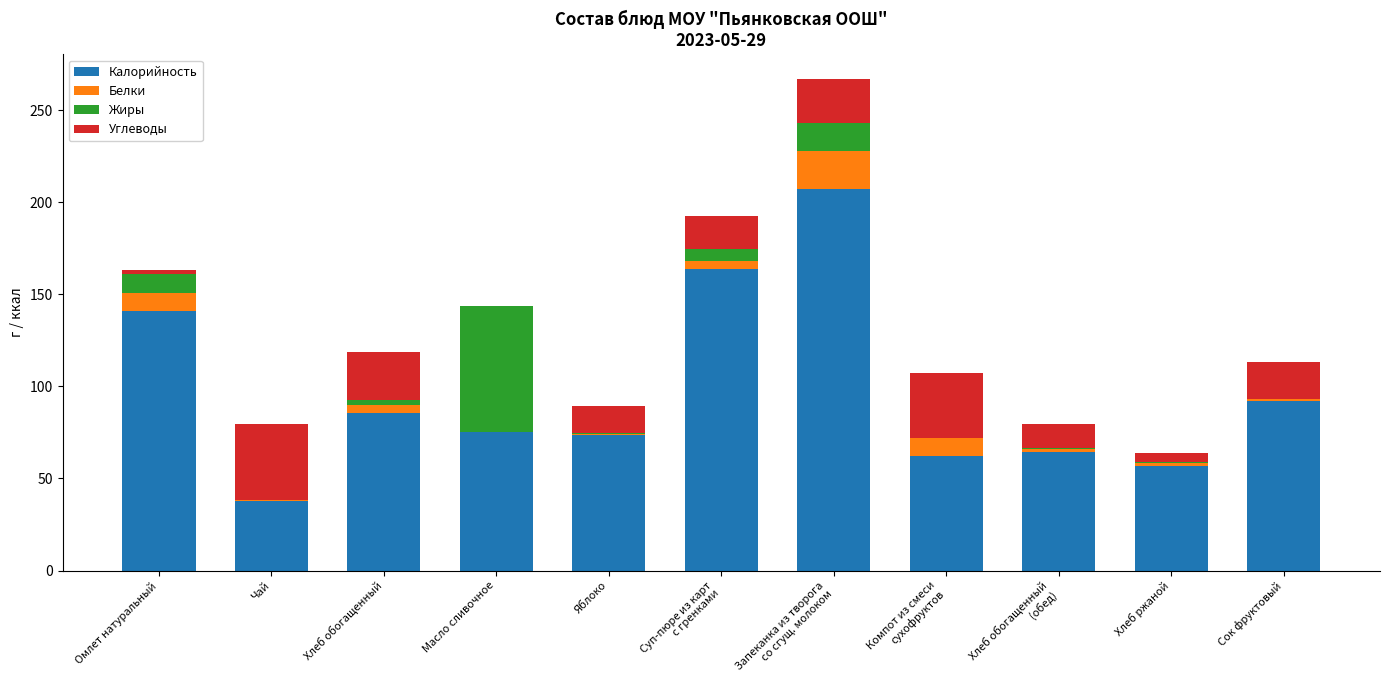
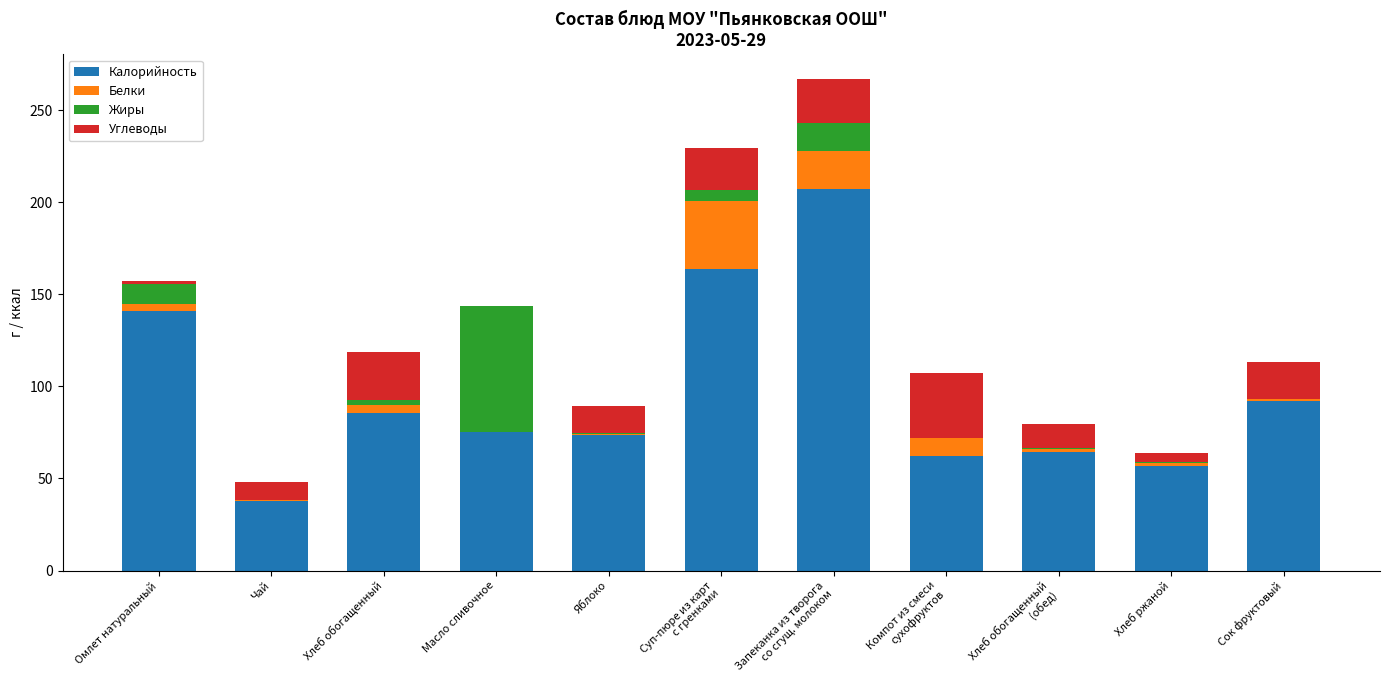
Белки, Омлет натуральный: 10 -> 4
Углеводы, Чай: 41 -> 10
Белки, Суп-пюре из карт с гренками: 4 -> 37
Углеводы, Суп-пюре из карт с гренками: 18 -> 22
